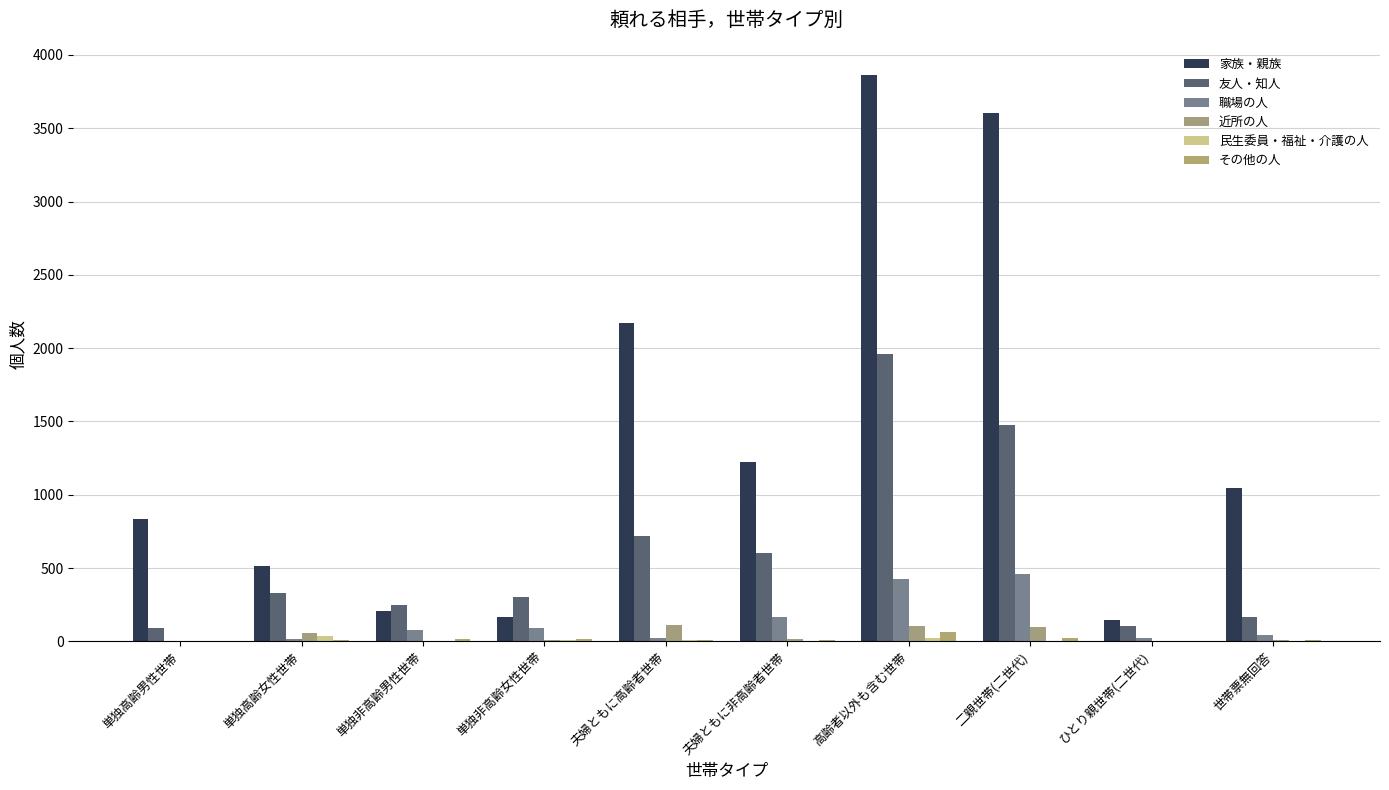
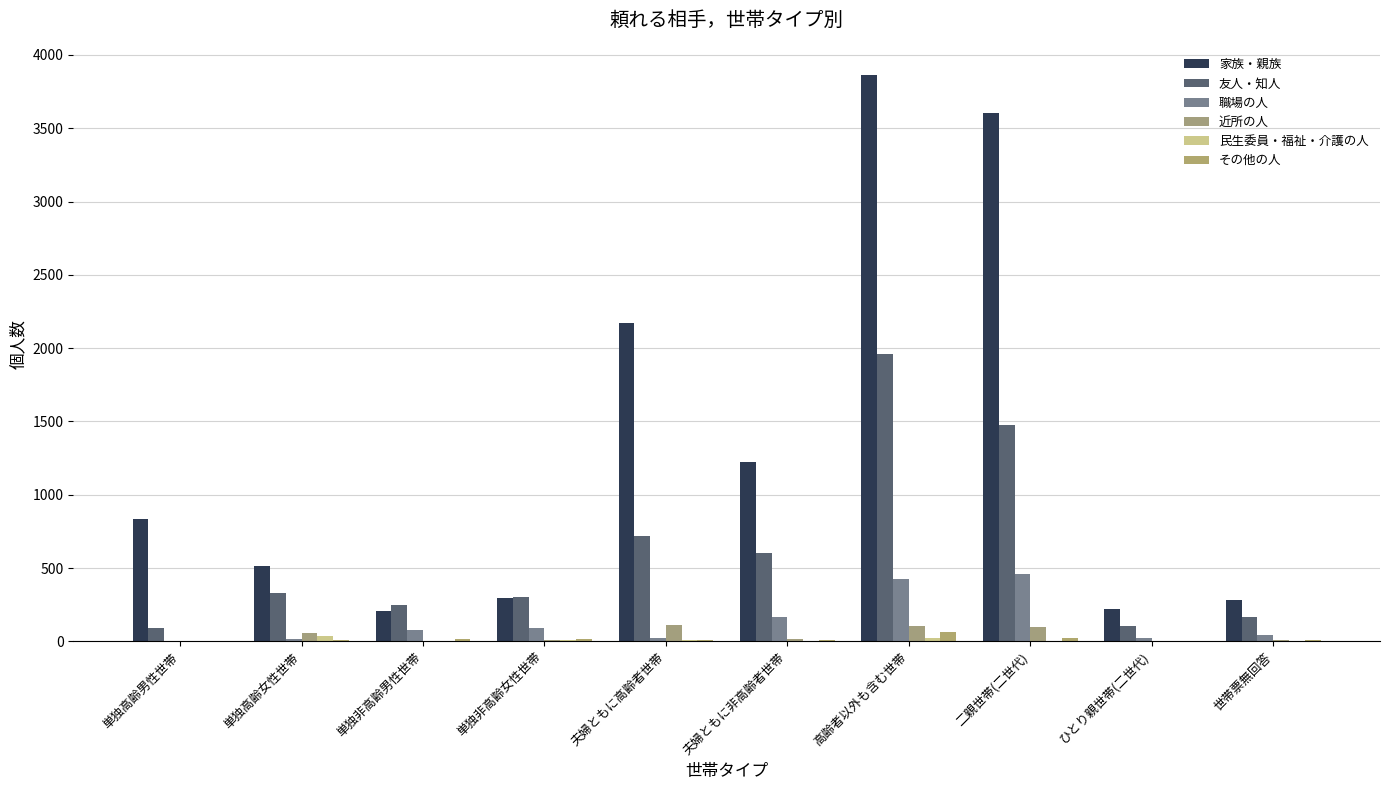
家族・親族, 単独非高齢女性世帯: 170 -> 290
家族・親族, ひとり親世帯(二世代): 150 -> 220
家族・親族, 世帯票無回答: 1040 -> 280
